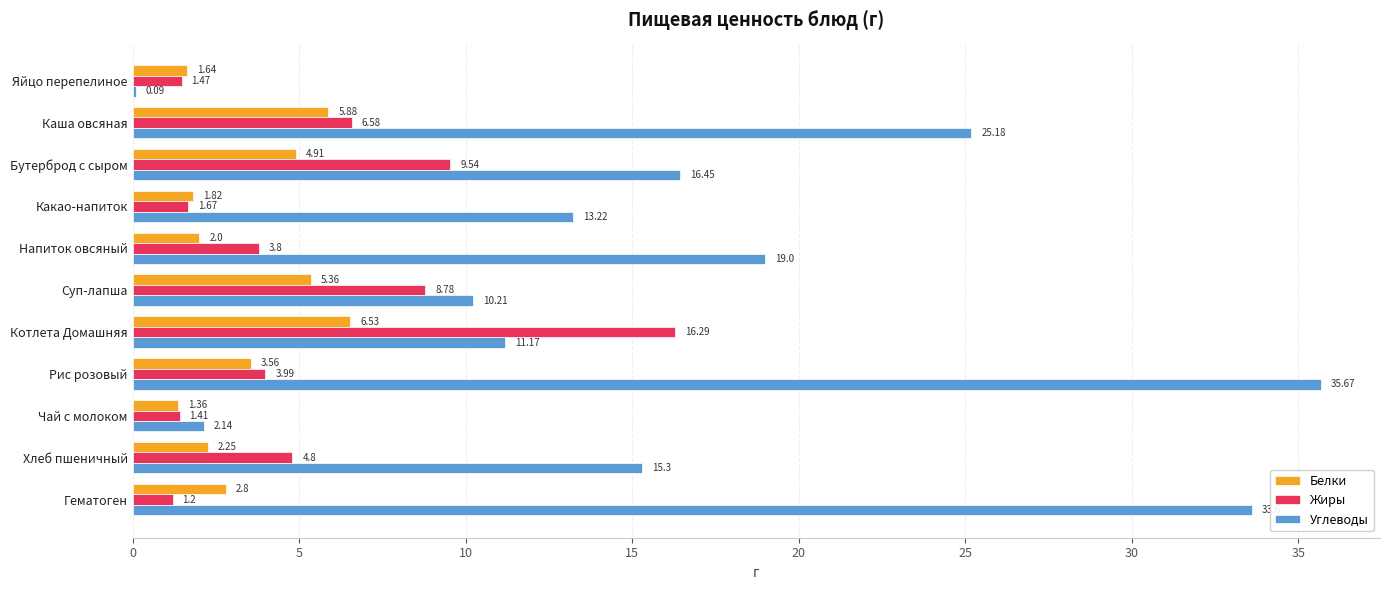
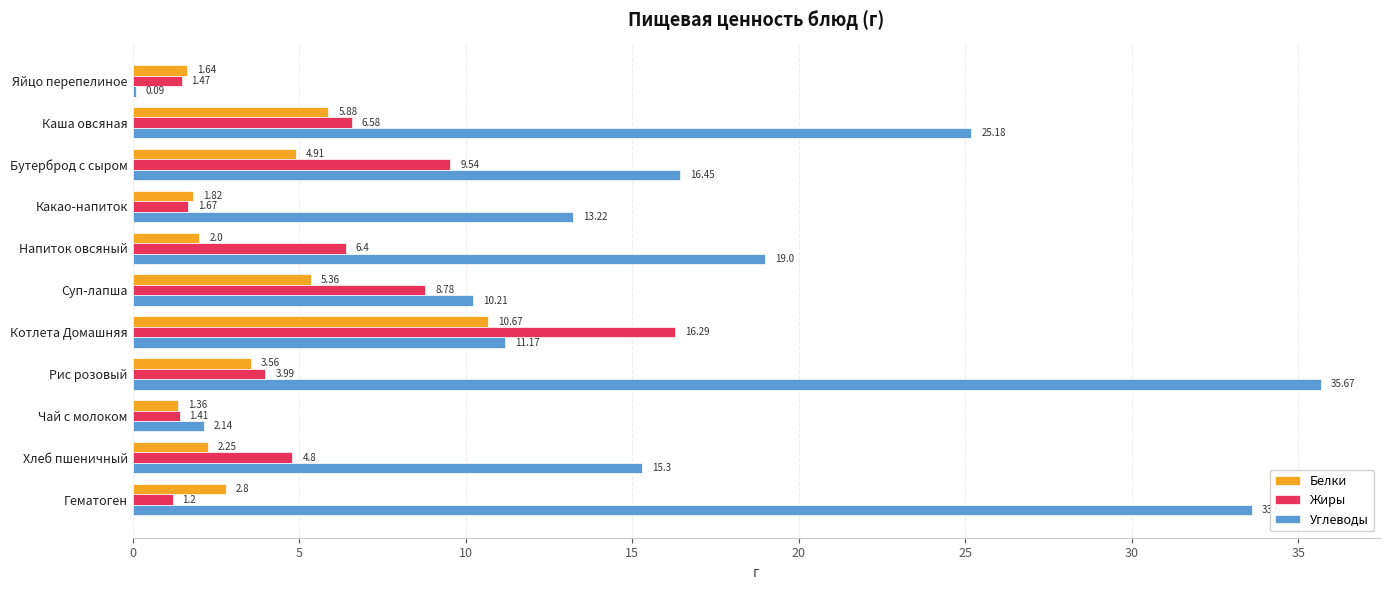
Жиры, Напиток овсяный: 3.8 -> 6.4
Белки, Котлета Домашняя: 6.53 -> 10.67
